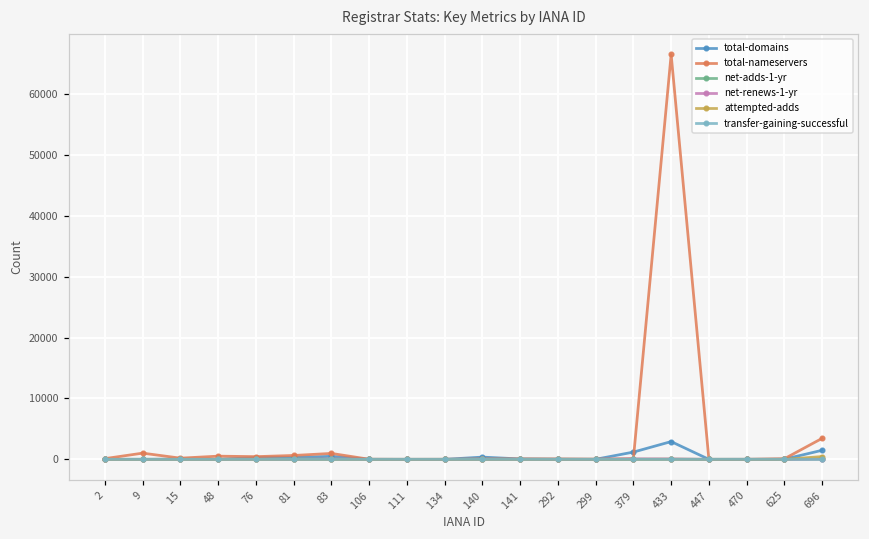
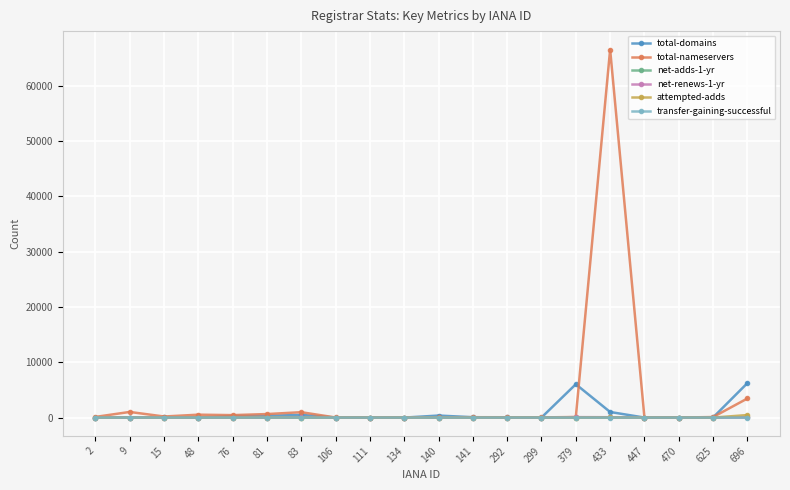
total-domains, 379: 1000 -> 6000
total-domains, 433: 3000 -> 1000
total-domains, 696: 1000 -> 6000
